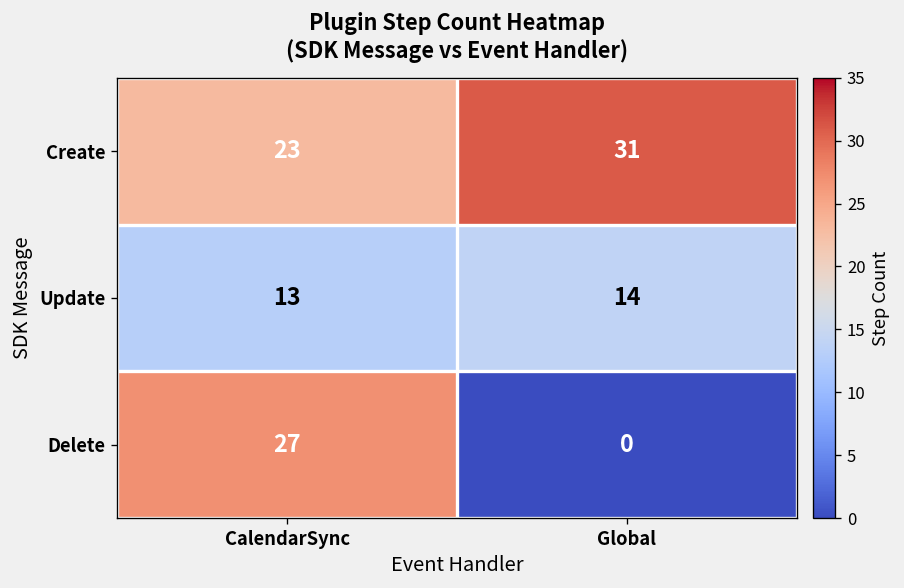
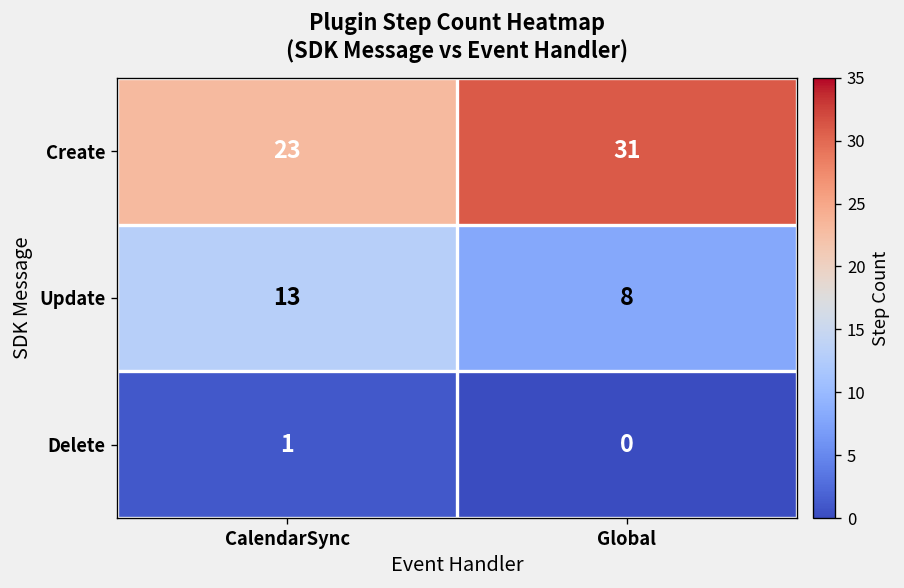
Update, Global: 14 -> 8
Delete, CalendarSync: 27 -> 1
